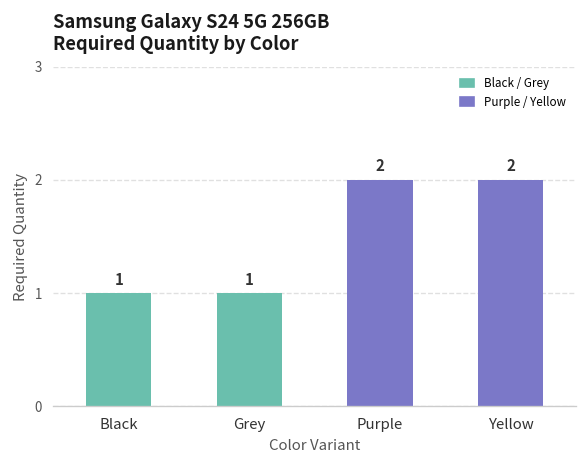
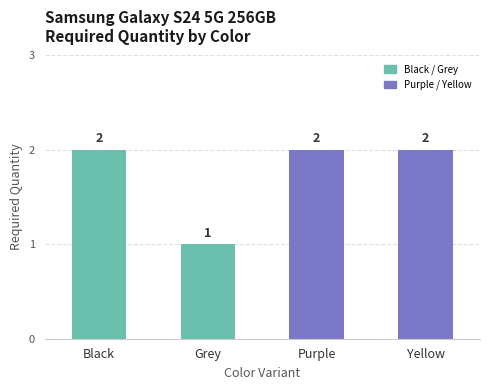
Black: 1 -> 2
